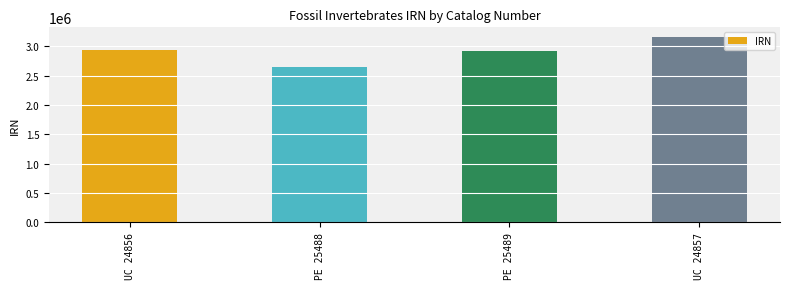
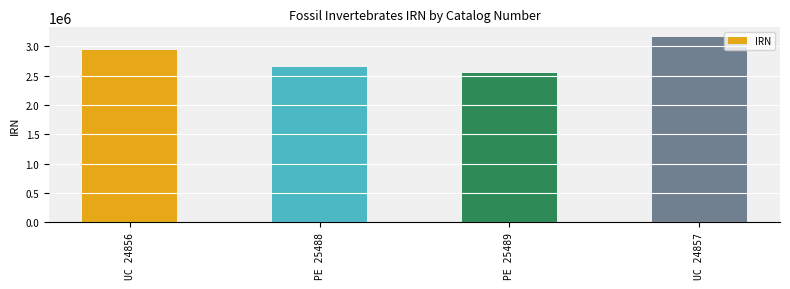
PE 25489: 2900000 -> 2600000
